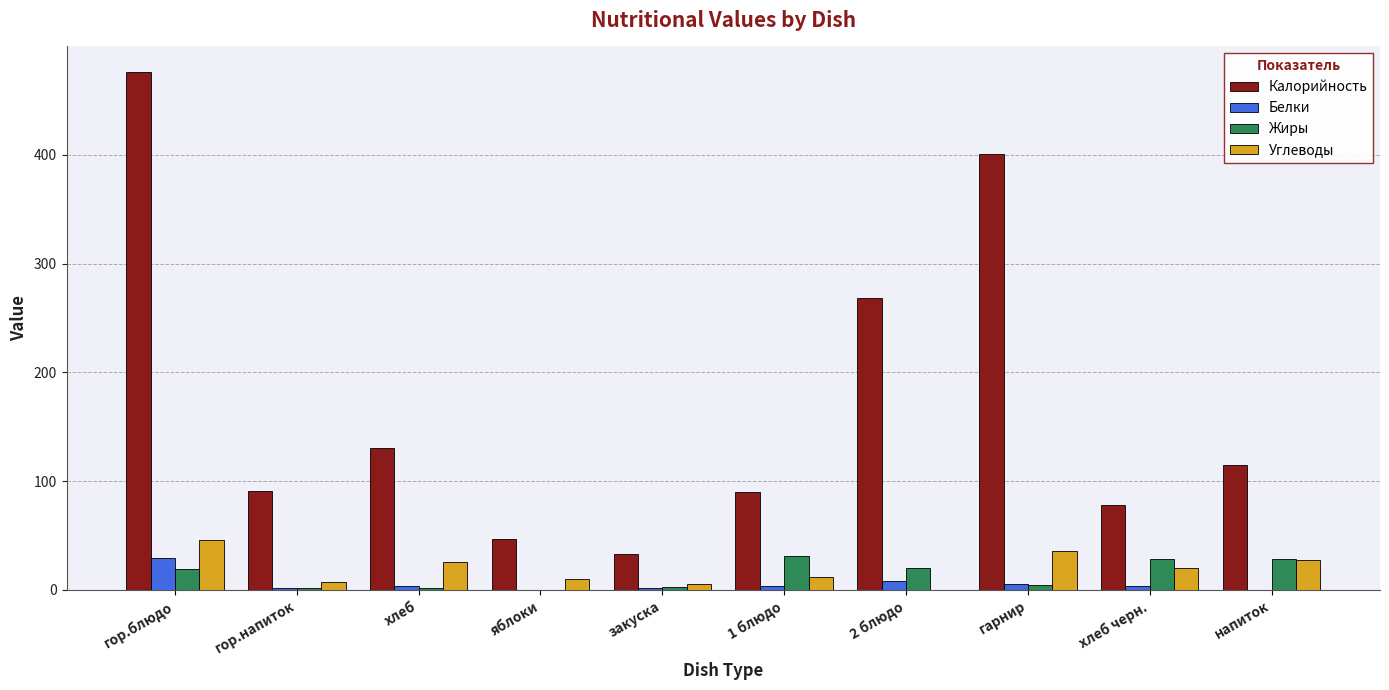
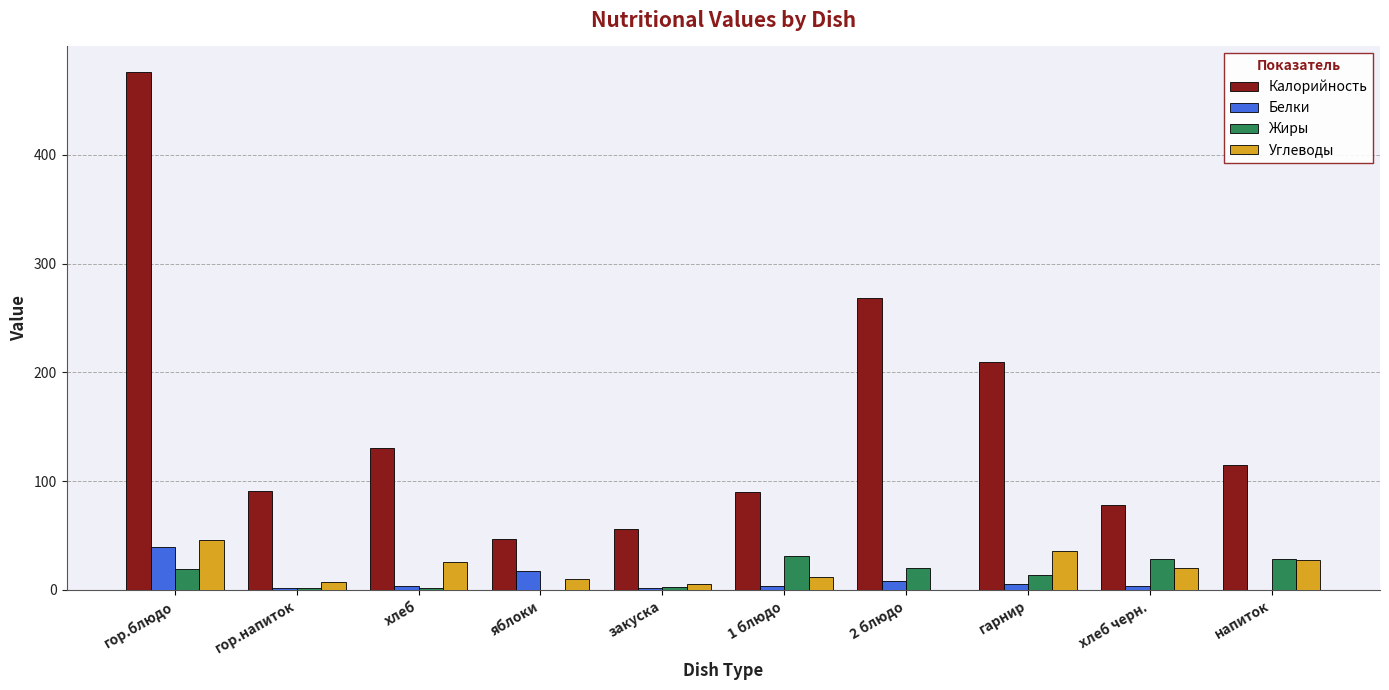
Белки, гор.блюдо: 29 -> 40
Белки, яблоки: 0 -> 18
Калорийность, закуска: 33 -> 56
Калорийность, гарнир: 401 -> 210
Жиры, гарнир: 5 -> 14
